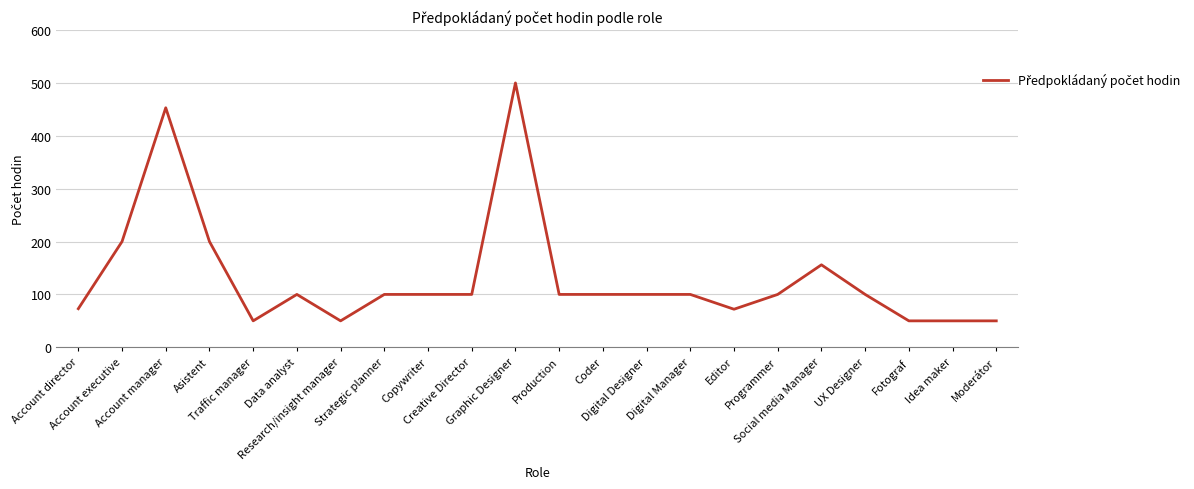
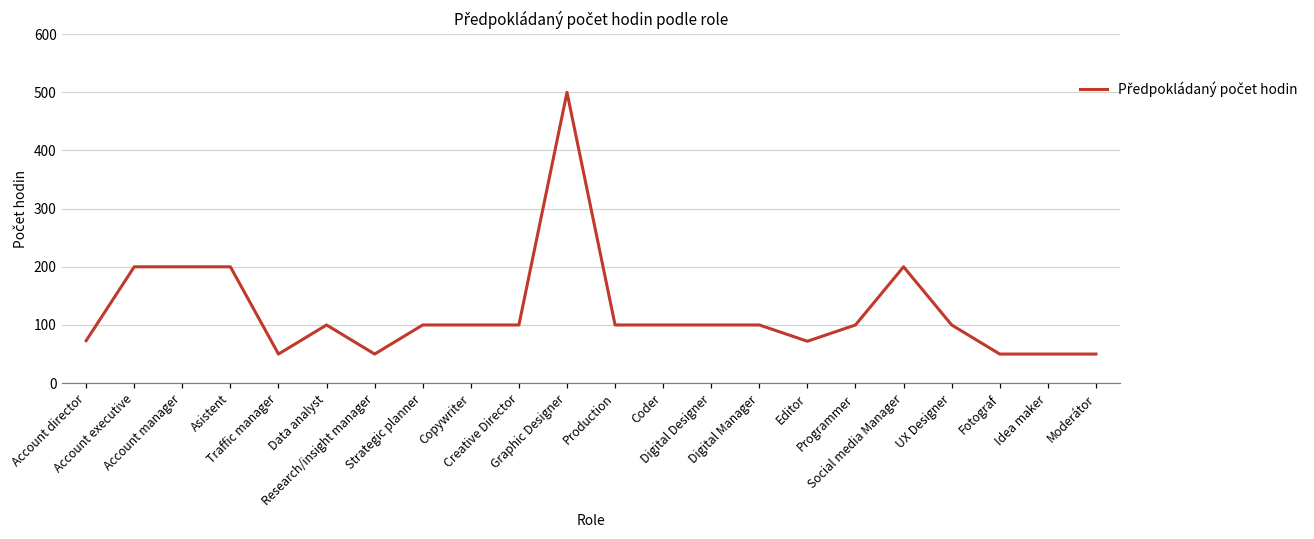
Account manager: 450 -> 200
Social media Manager: 160 -> 200
